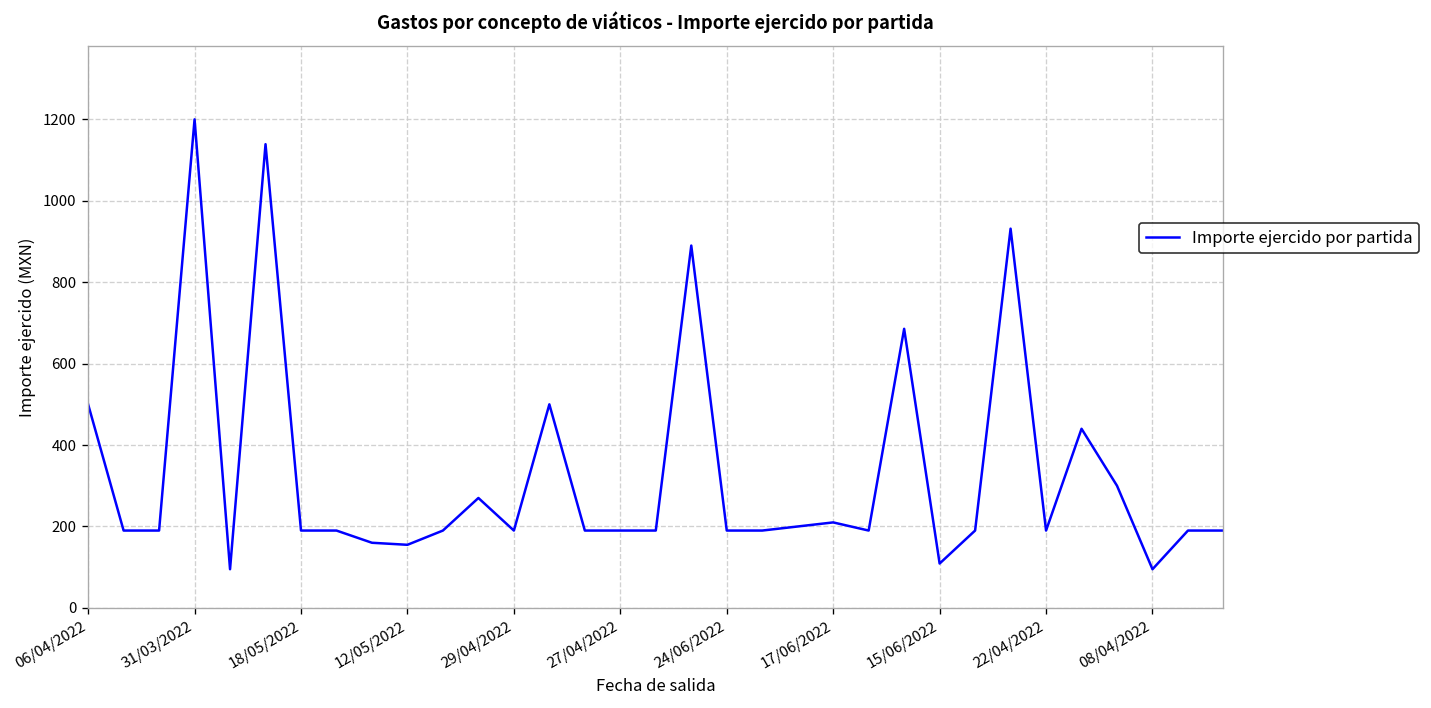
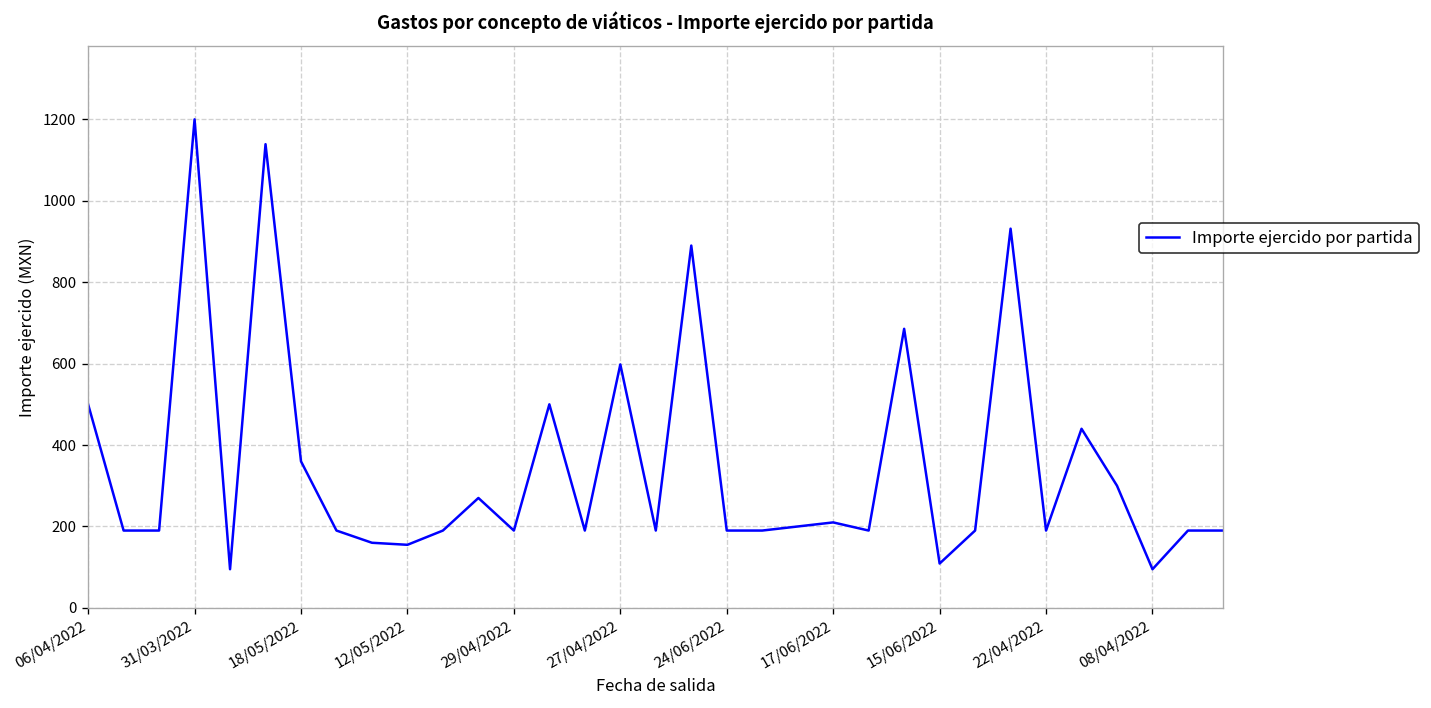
18/05/2022: 190 -> 360
27/04/2022: 190 -> 600
